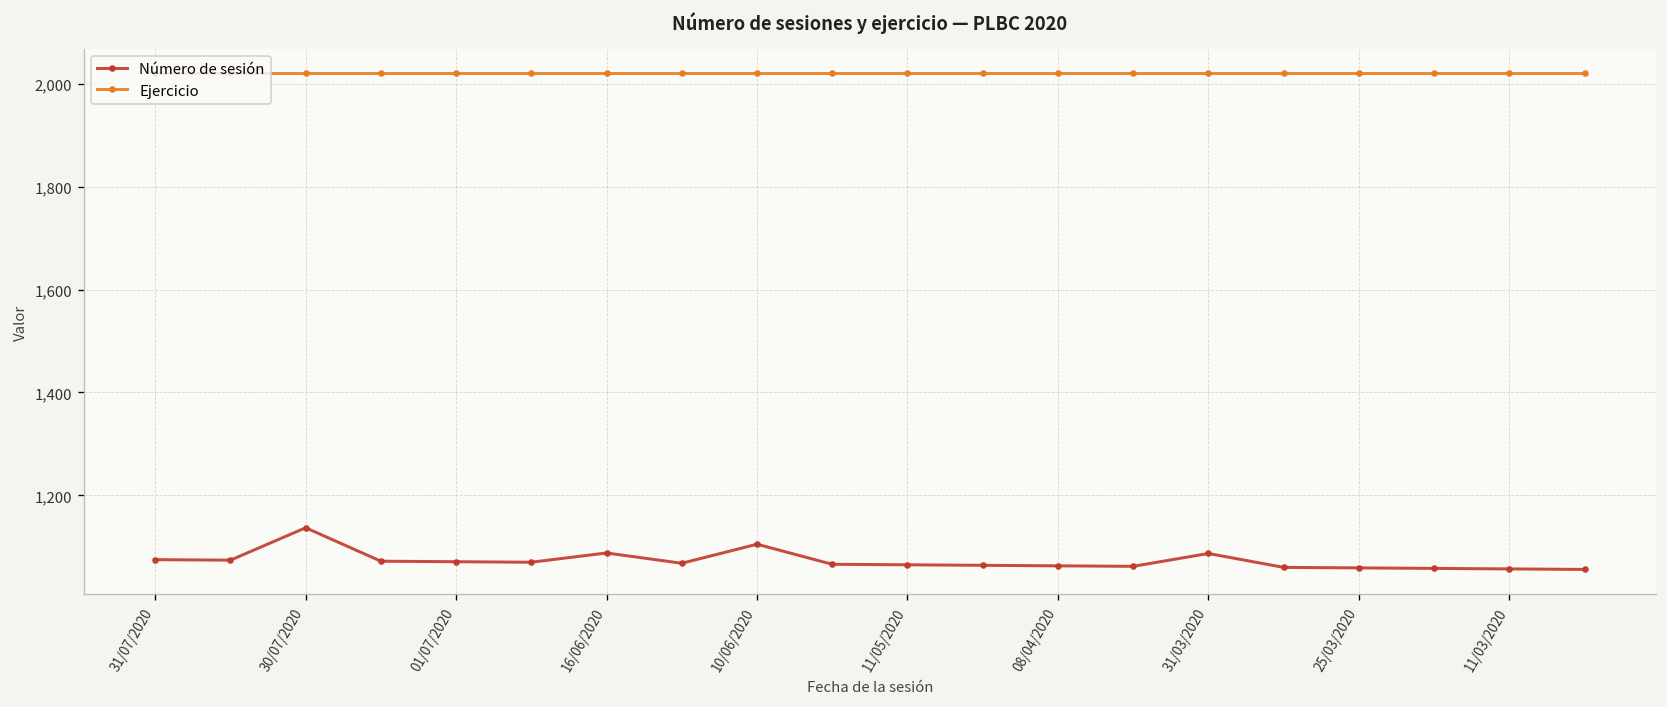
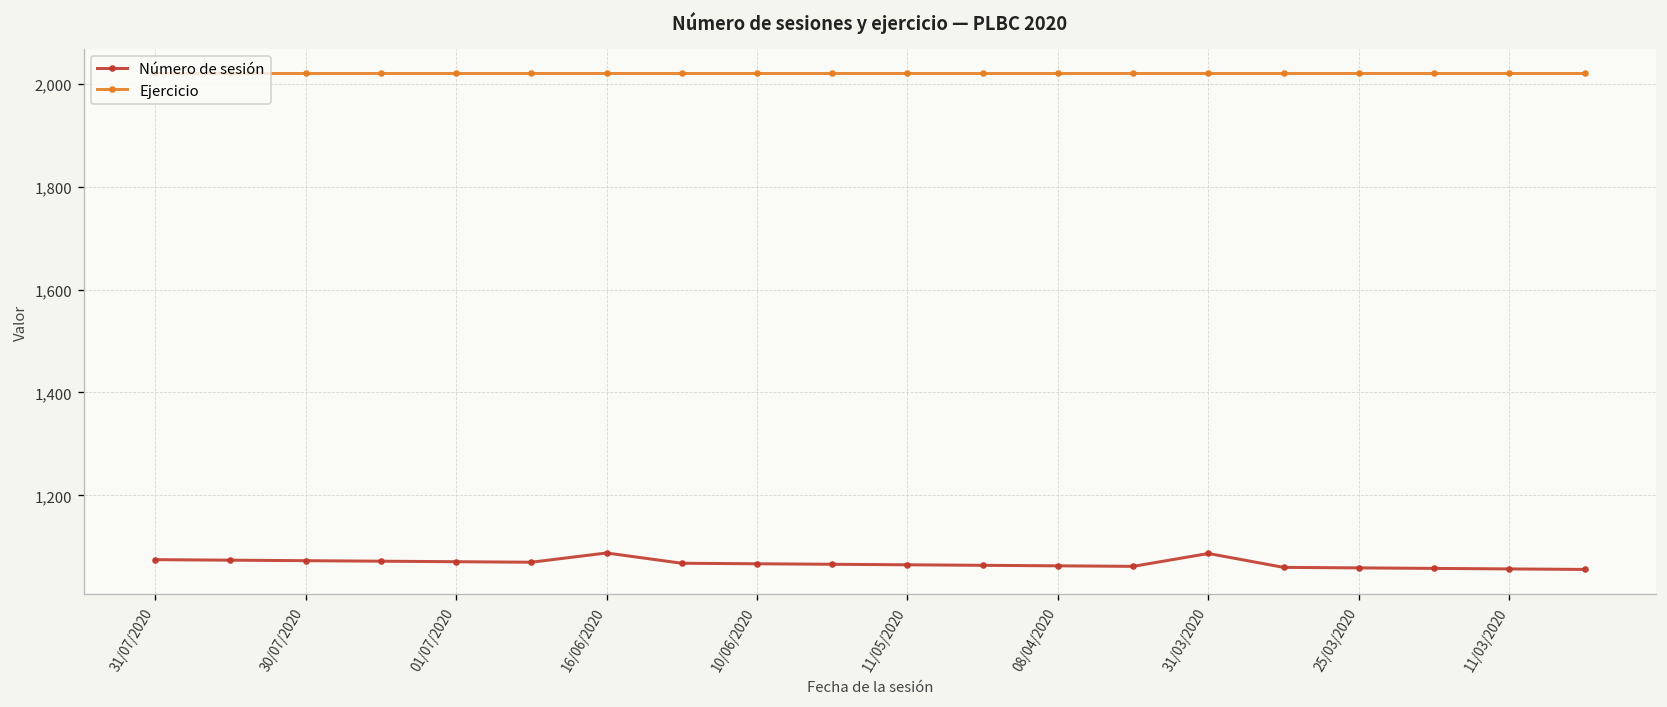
Número de sesión, 30/07/2020: 1,140 -> 1,070
Número de sesión, 10/06/2020: 1,110 -> 1,070
